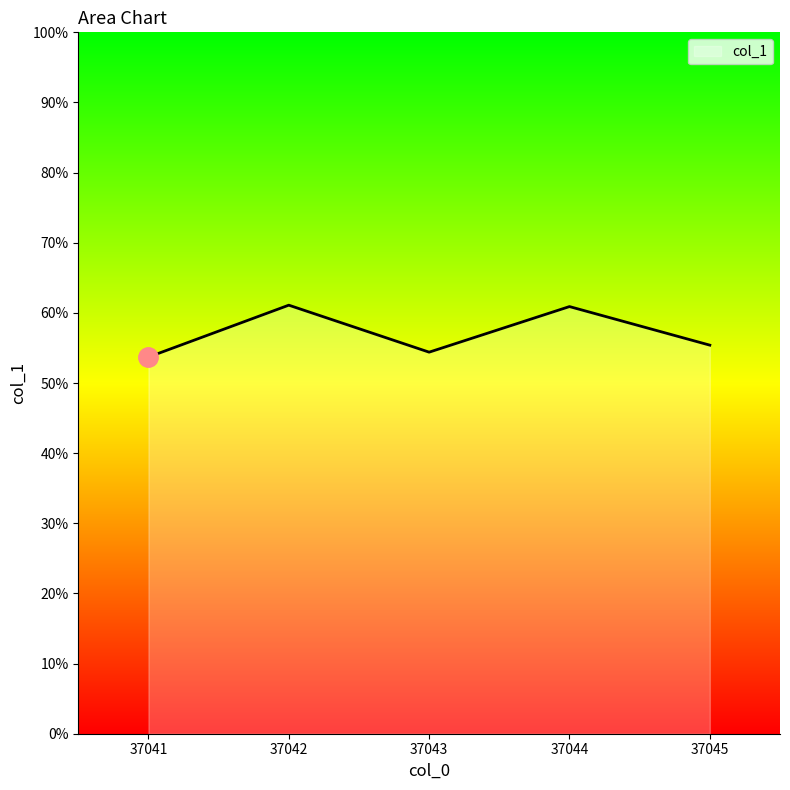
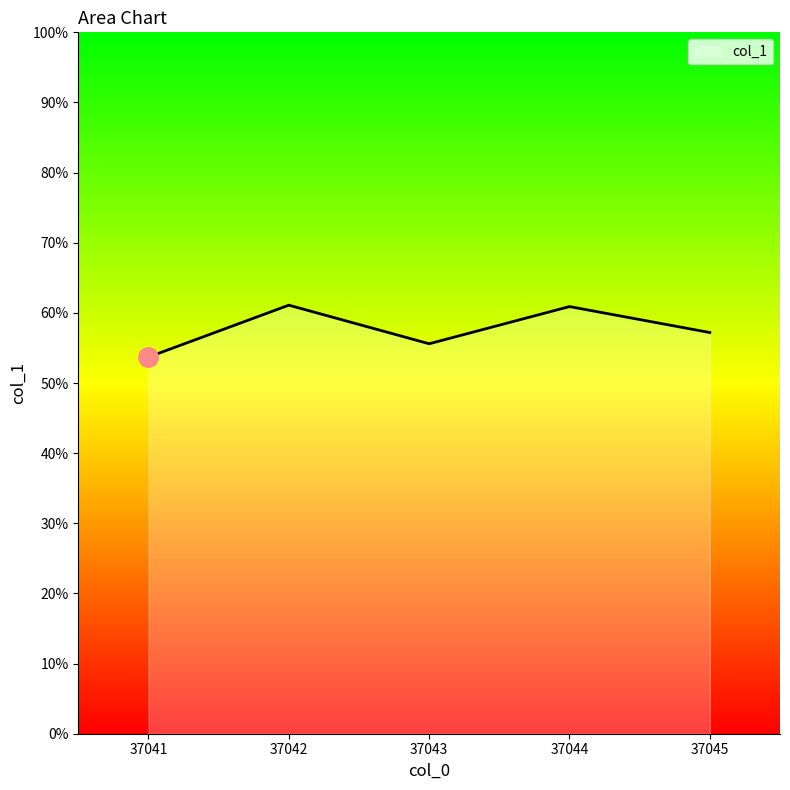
col_1, 37043: 54% -> 56%
col_1, 37045: 55% -> 57%
